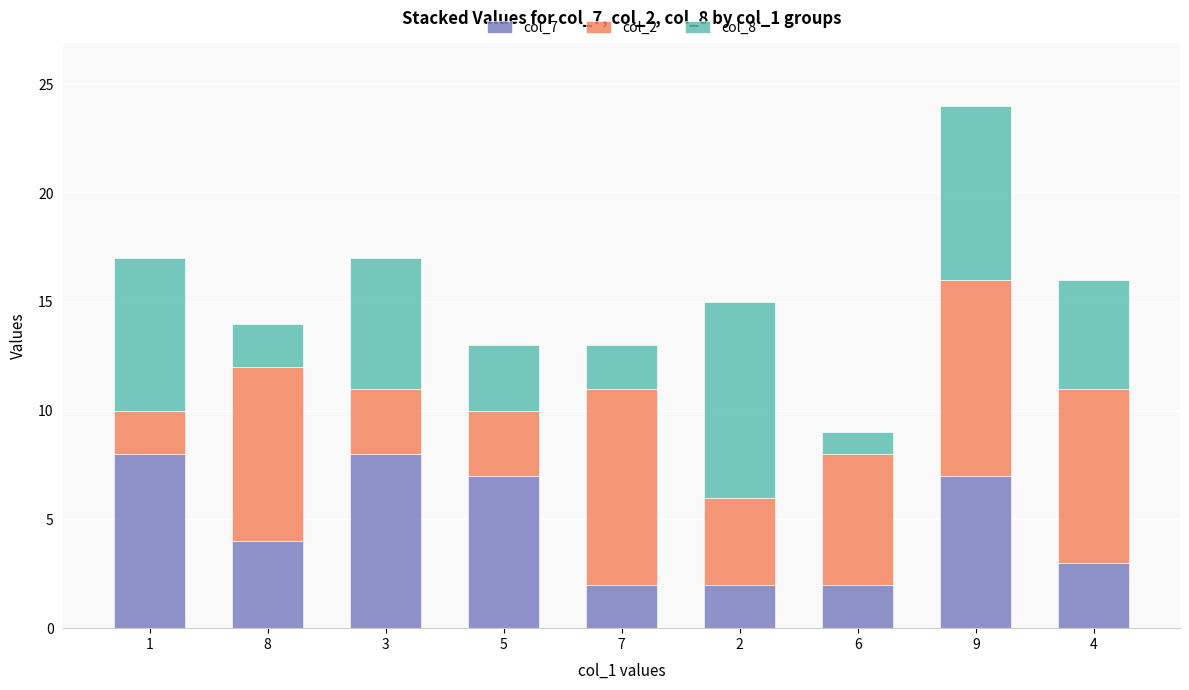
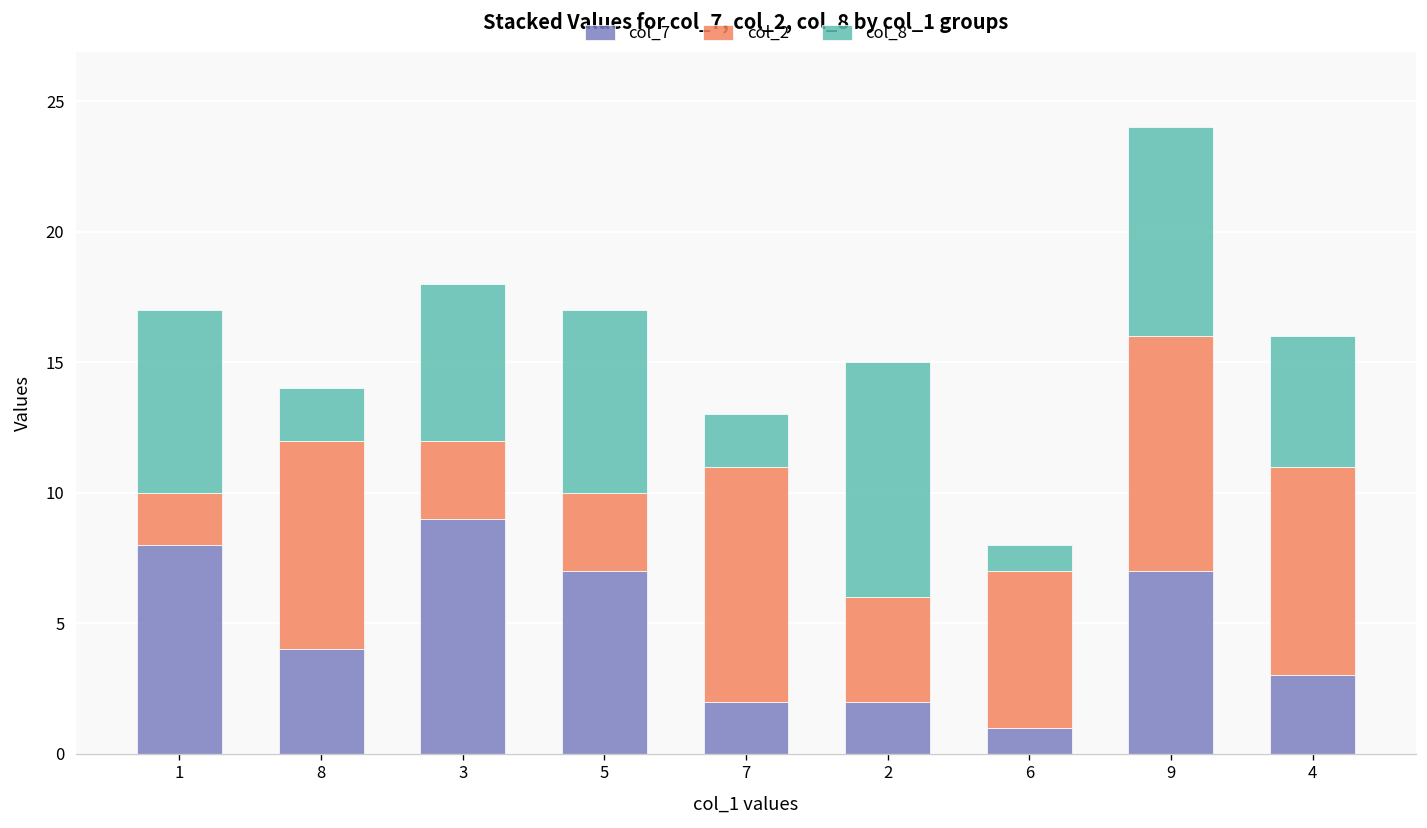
col_7, 3: 8 -> 9
col_8, 5: 3 -> 7
col_7, 6: 2 -> 1
